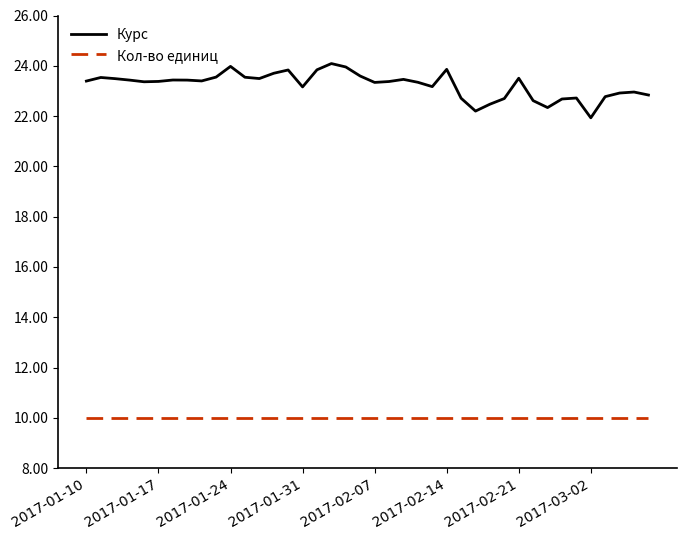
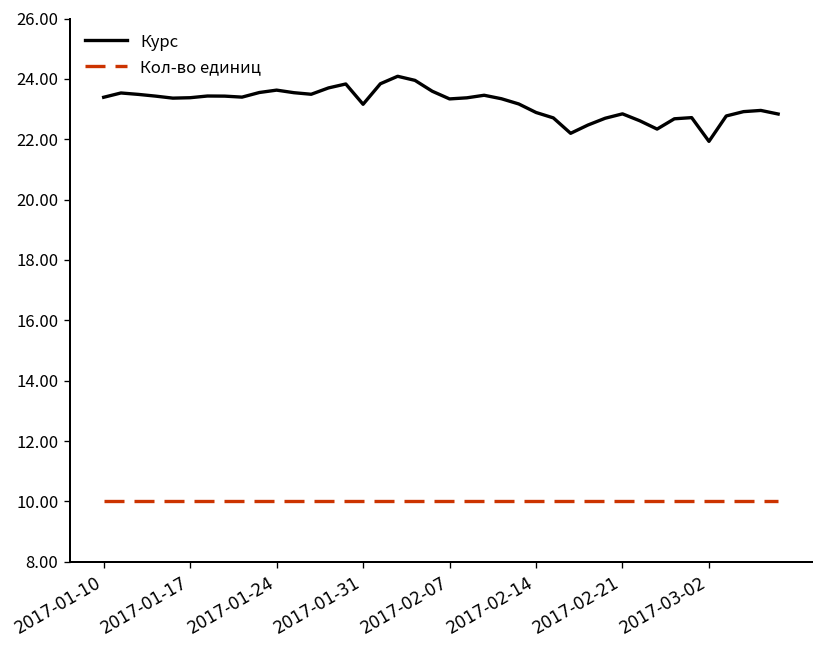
Курс, 2017-01-24: 24.0 -> 23.6
Курс, 2017-02-14: 23.9 -> 22.9
Курс, 2017-02-21: 23.5 -> 22.8
